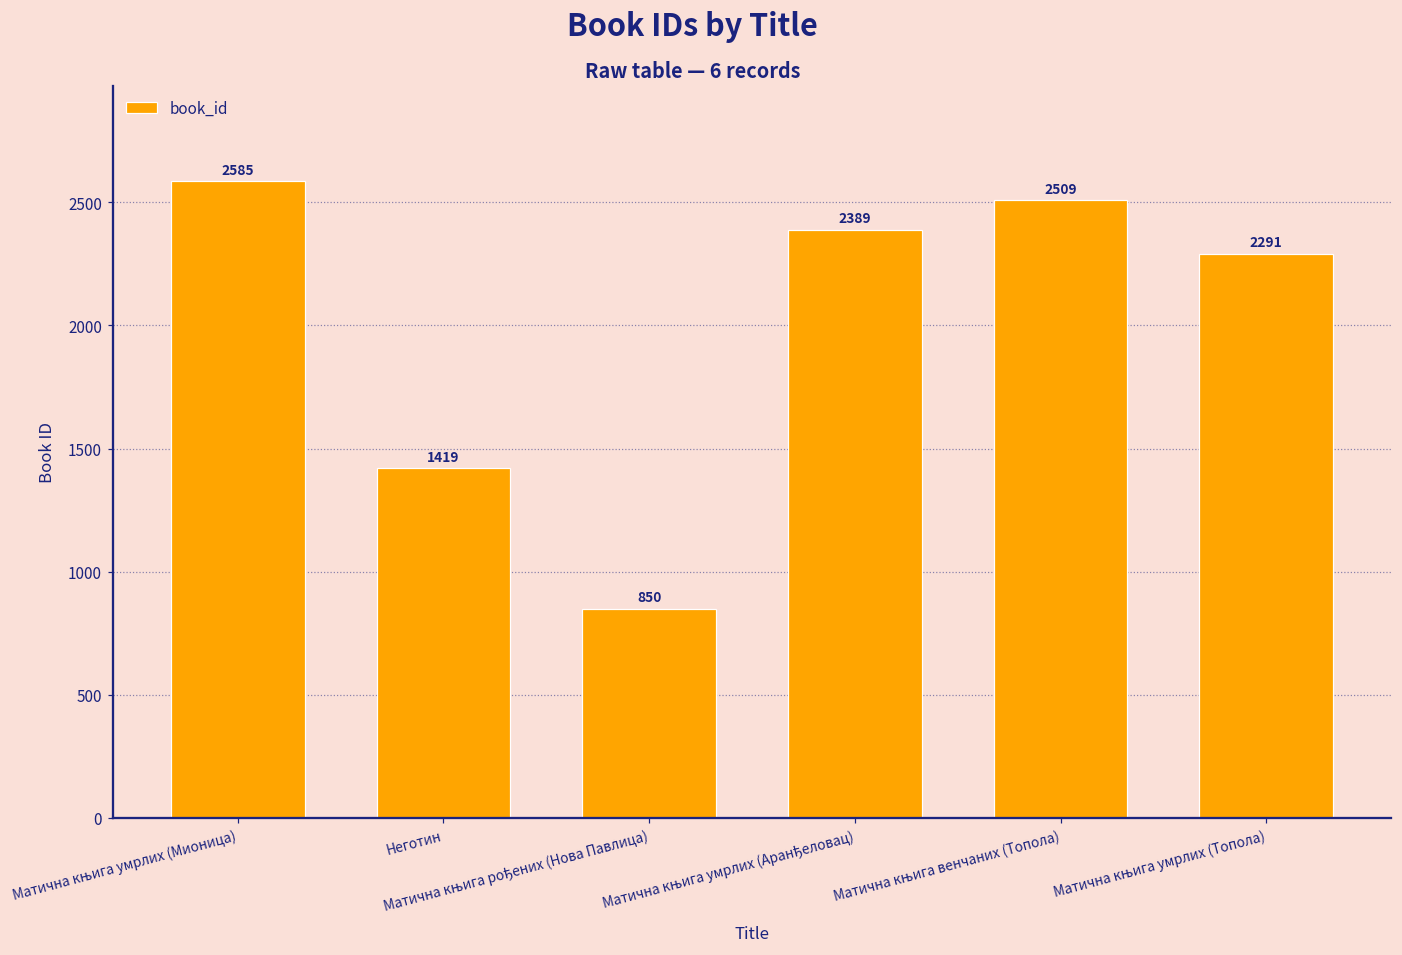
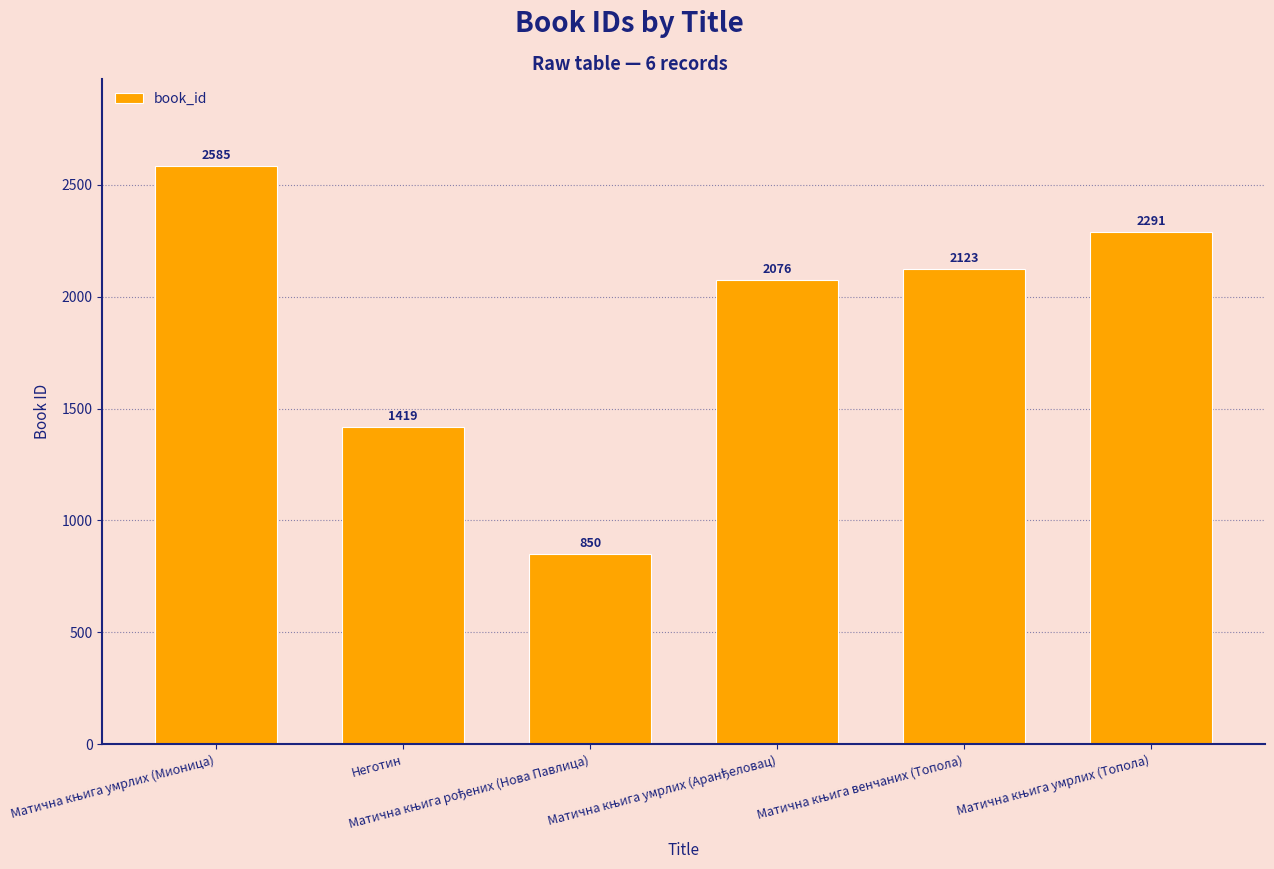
Матична књига умрлих (Аранђеловац): 2389 -> 2076
Матична књига венчаних (Топола): 2509 -> 2123
